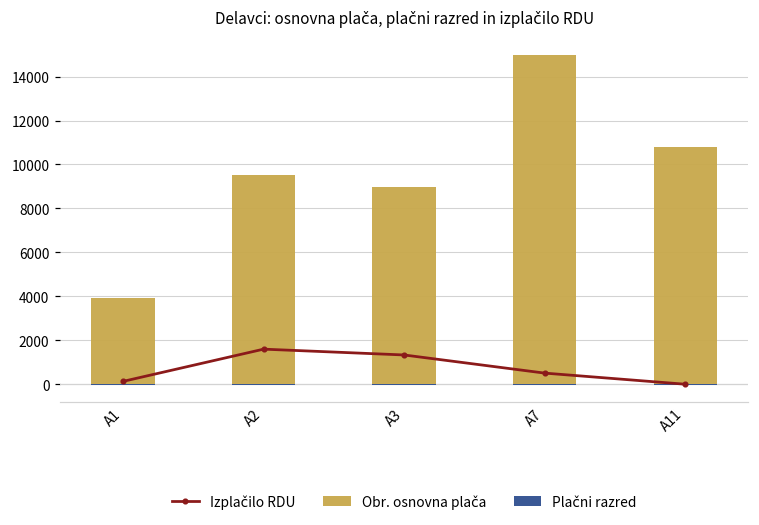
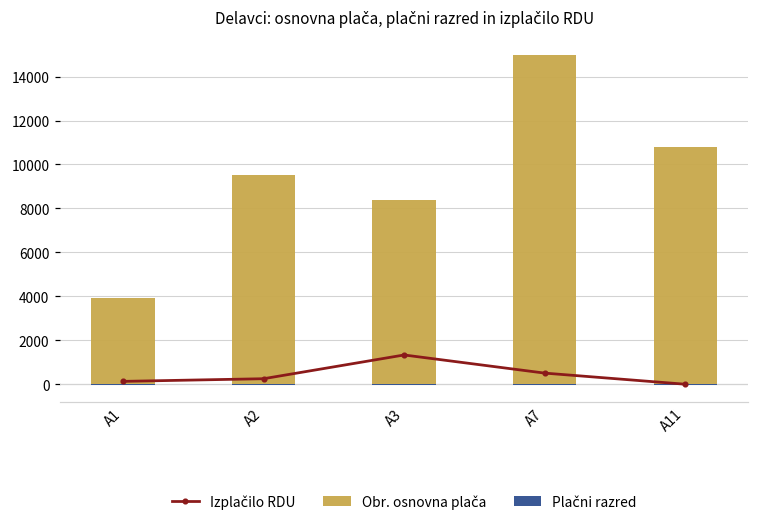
Izplačilo RDU, A2: 1600 -> 300
Obr. osnovna plača, A3: 9000 -> 8400
